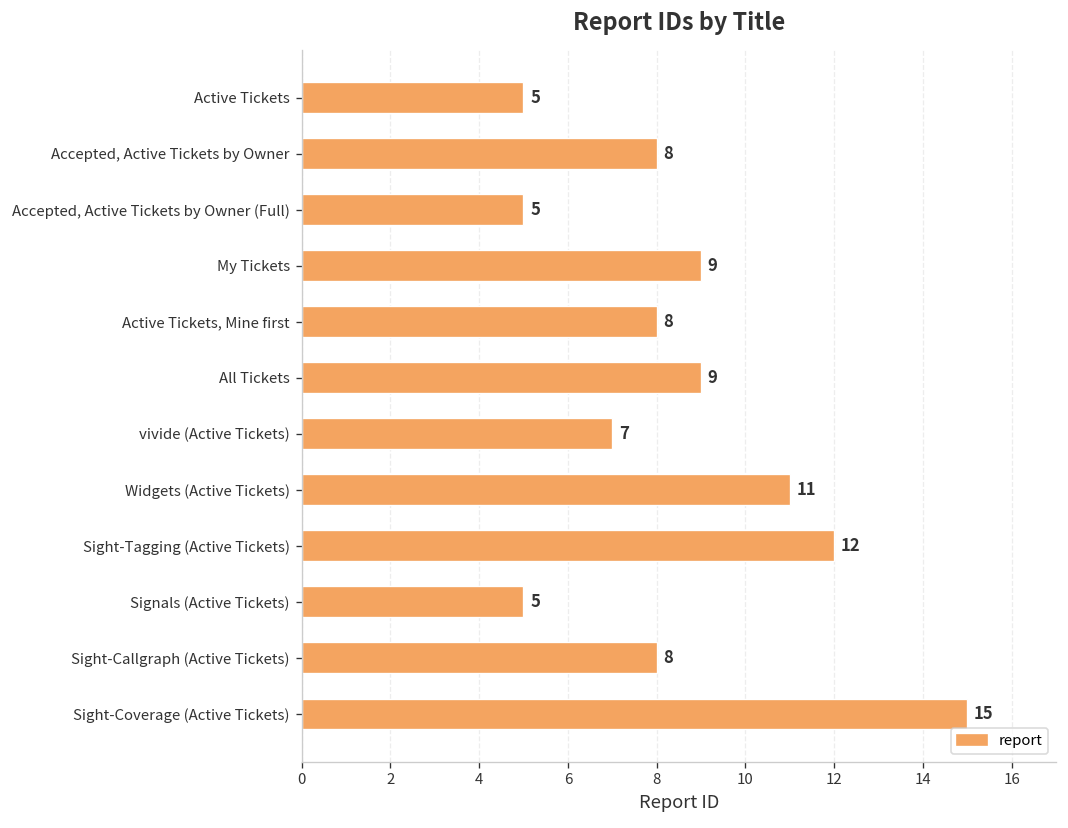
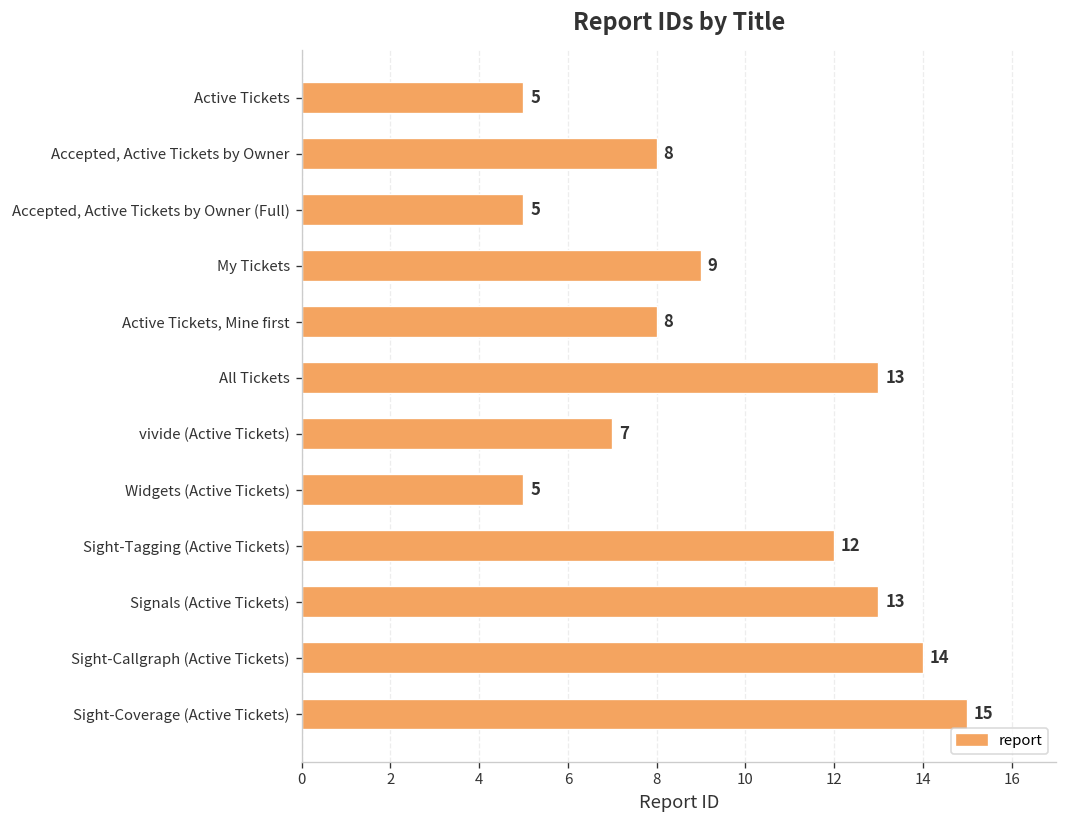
All Tickets: 9 -> 13
Widgets (Active Tickets): 11 -> 5
Signals (Active Tickets): 5 -> 13
Sight-Callgraph (Active Tickets): 8 -> 14
